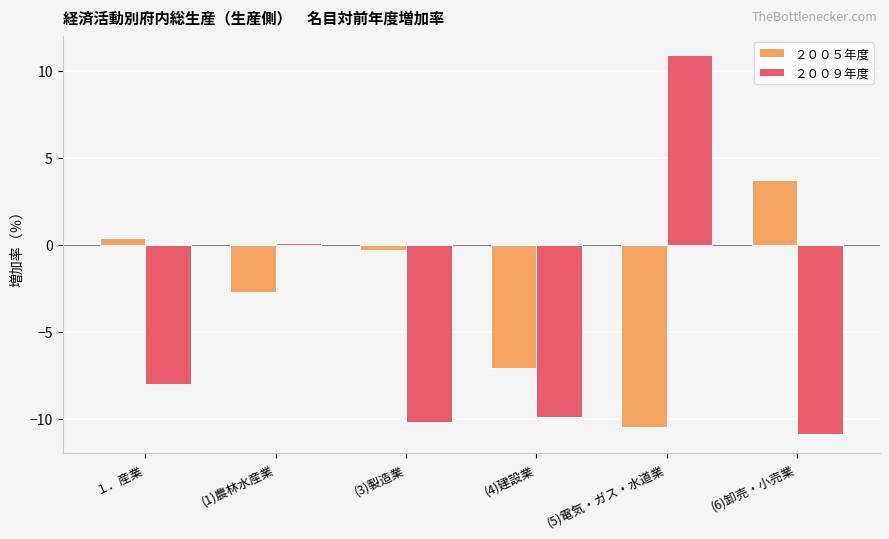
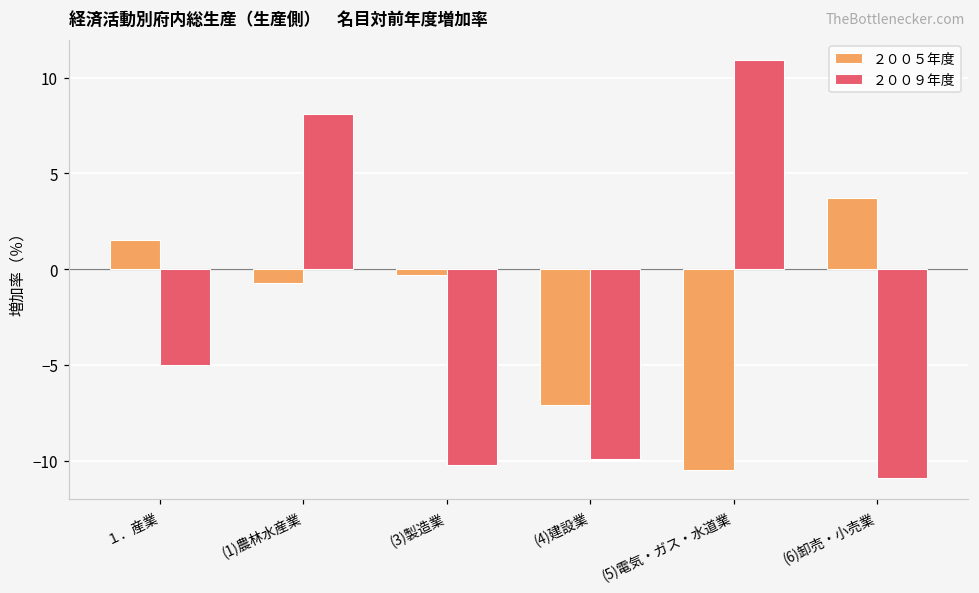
２００５年度, １．産業: 0.4 -> 1.5
２００９年度, １．産業: -8 -> -5
２００５年度, (1)農林水産業: -2.7 -> -0.7
２００９年度, (1)農林水産業: 0.1 -> 8.1
